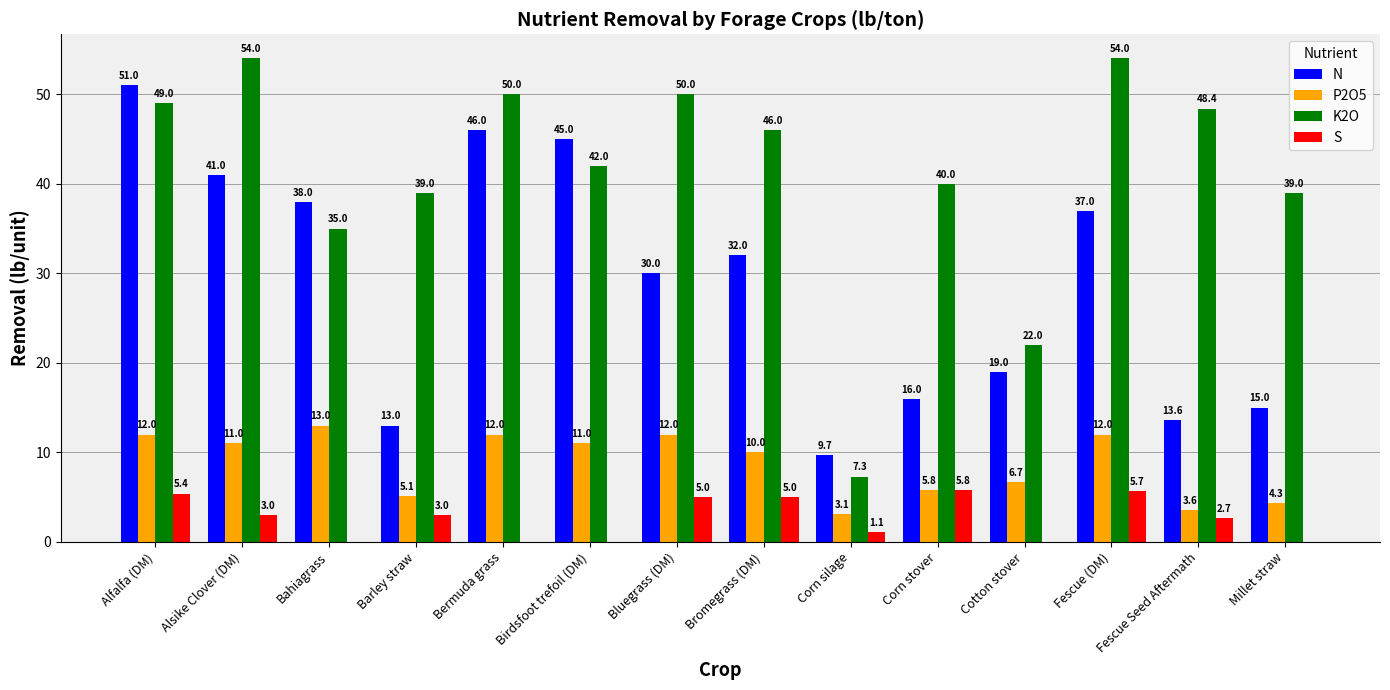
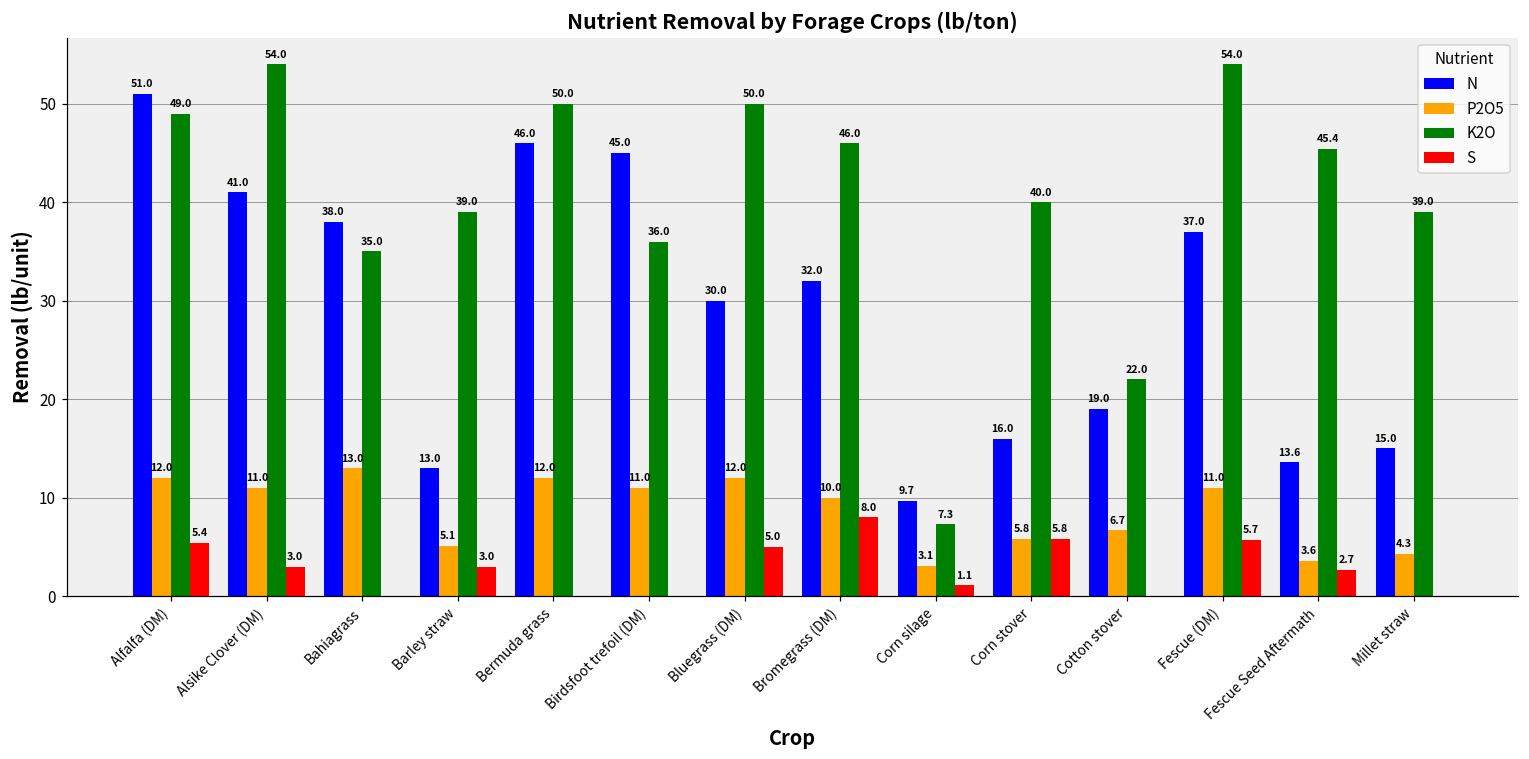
K2O, Birdsfoot trefoil (DM): 42.0 -> 36.0
S, Bromegrass (DM): 5.0 -> 8.0
P2O5, Fescue (DM): 12.0 -> 11.0
K2O, Fescue Seed Aftermath: 48.4 -> 45.4
